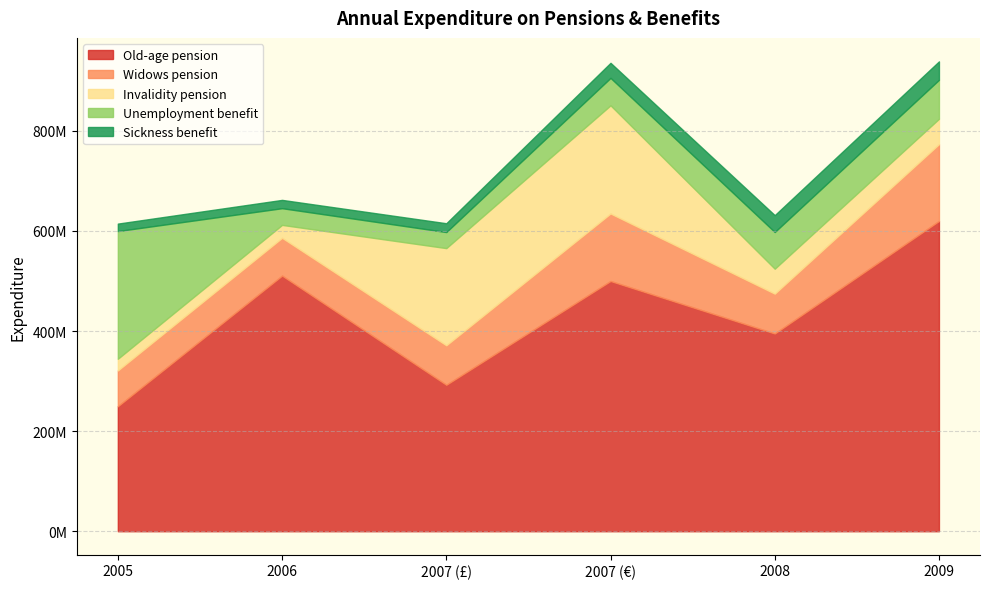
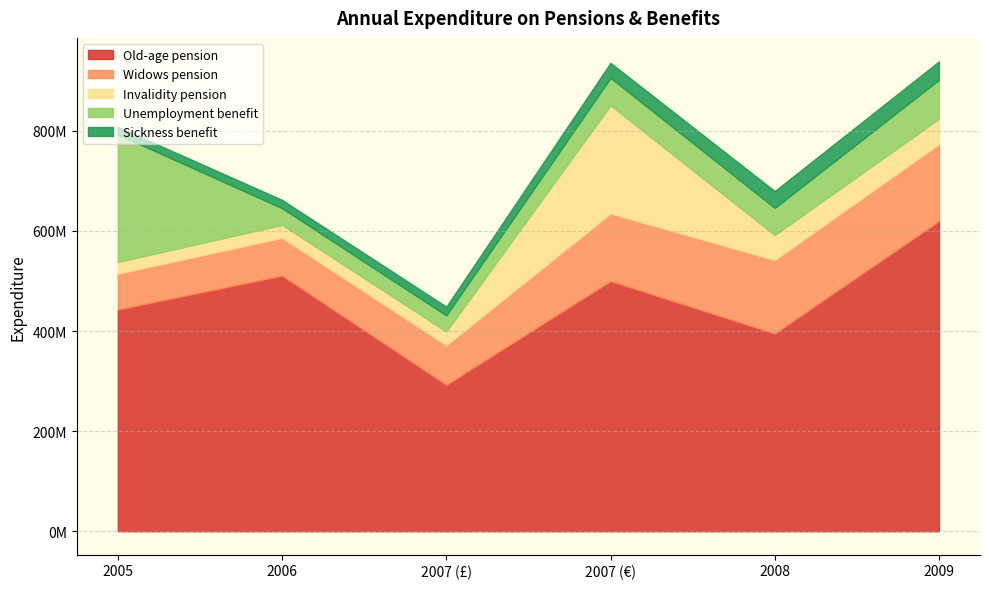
Old-age pension, 2005: 250000000 -> 440000000
Invalidity pension, 2007 (£): 190000000 -> 30000000
Widows pension, 2008: 80000000 -> 150000000
Unemployment benefit, 2008: 70000000 -> 50000000
